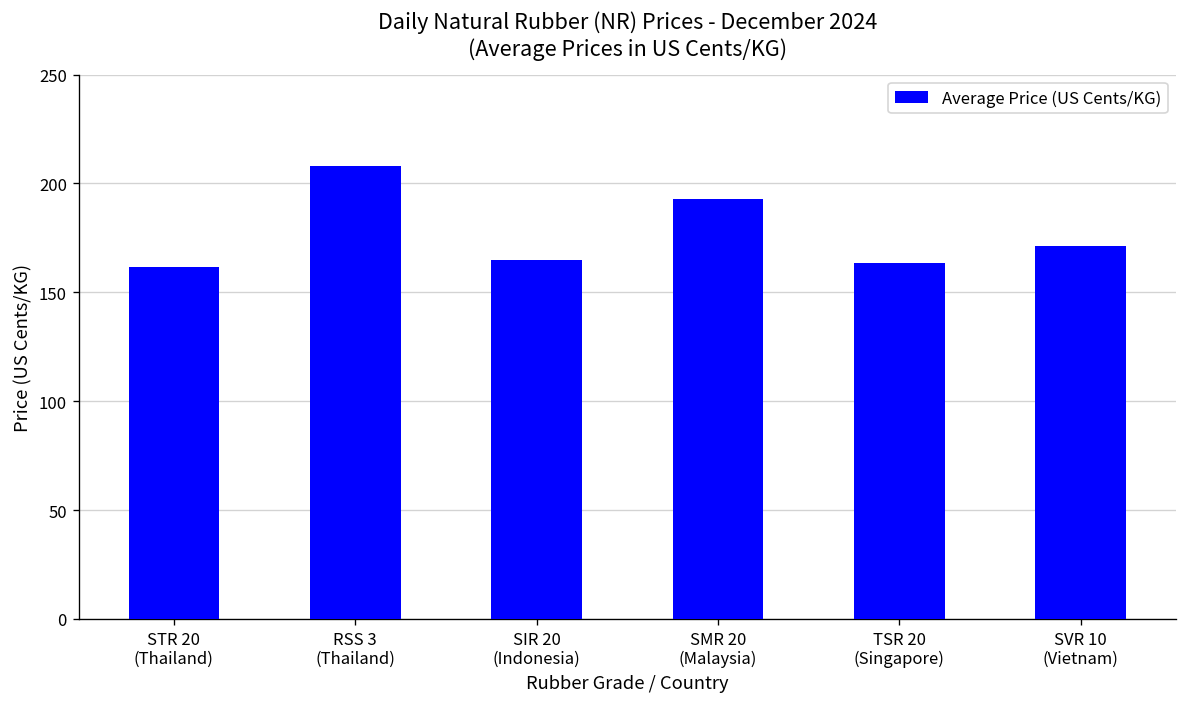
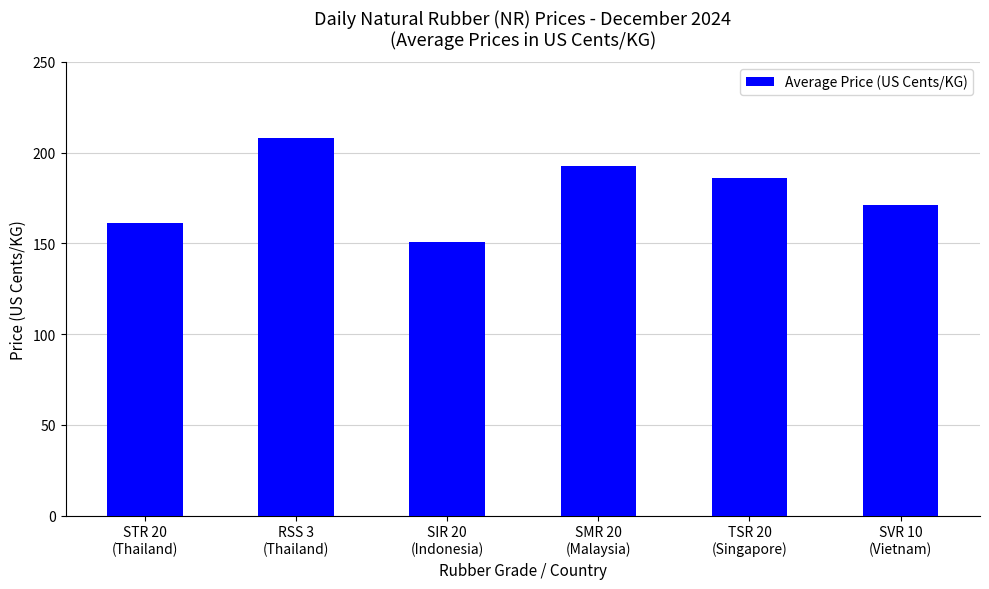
SIR 20 (Indonesia): 165 -> 151
TSR 20 (Singapore): 164 -> 186
